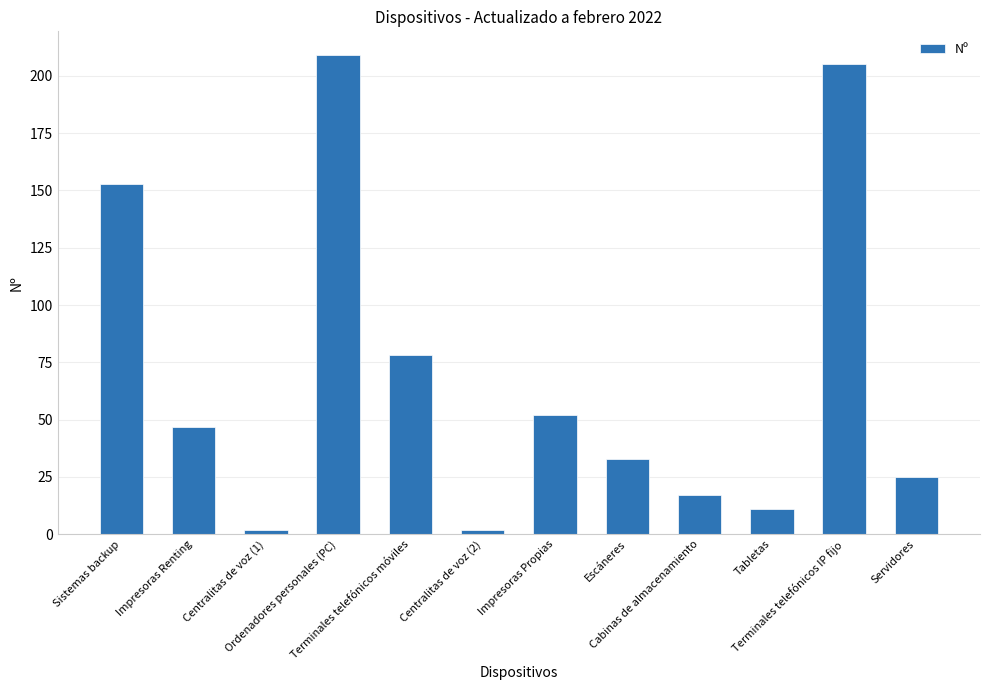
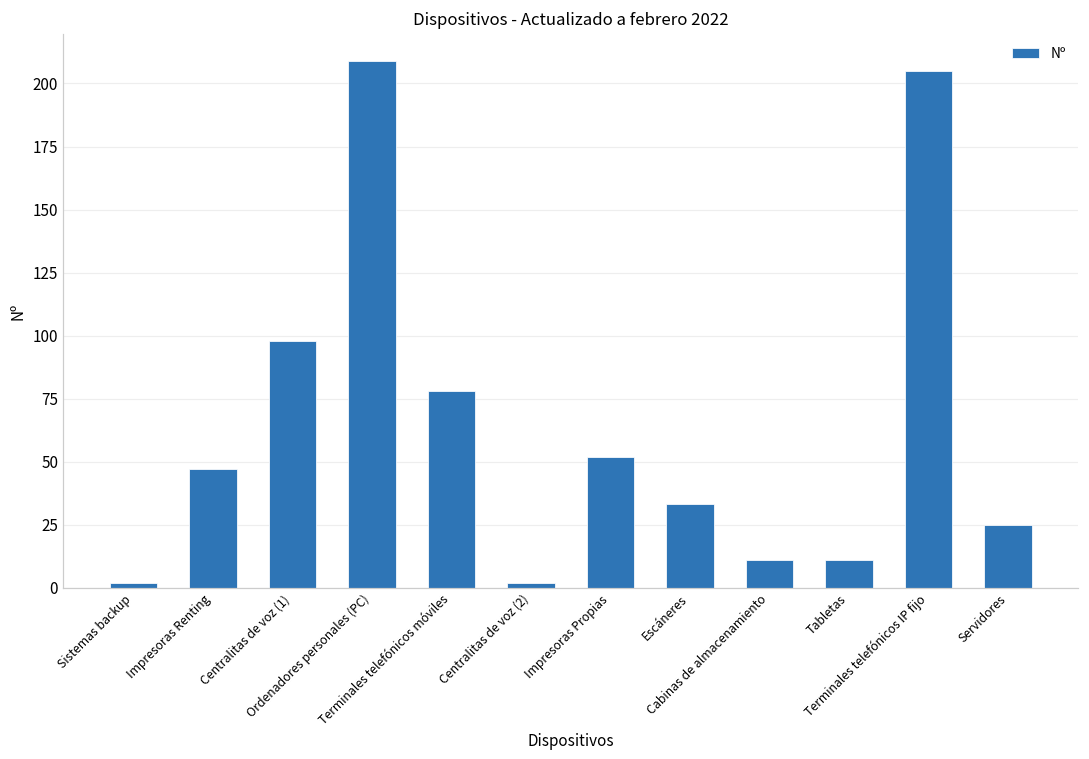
Sistemas backup: 153 -> 2
Centralitas de voz (1): 2 -> 98
Cabinas de almacenamiento: 17 -> 11
